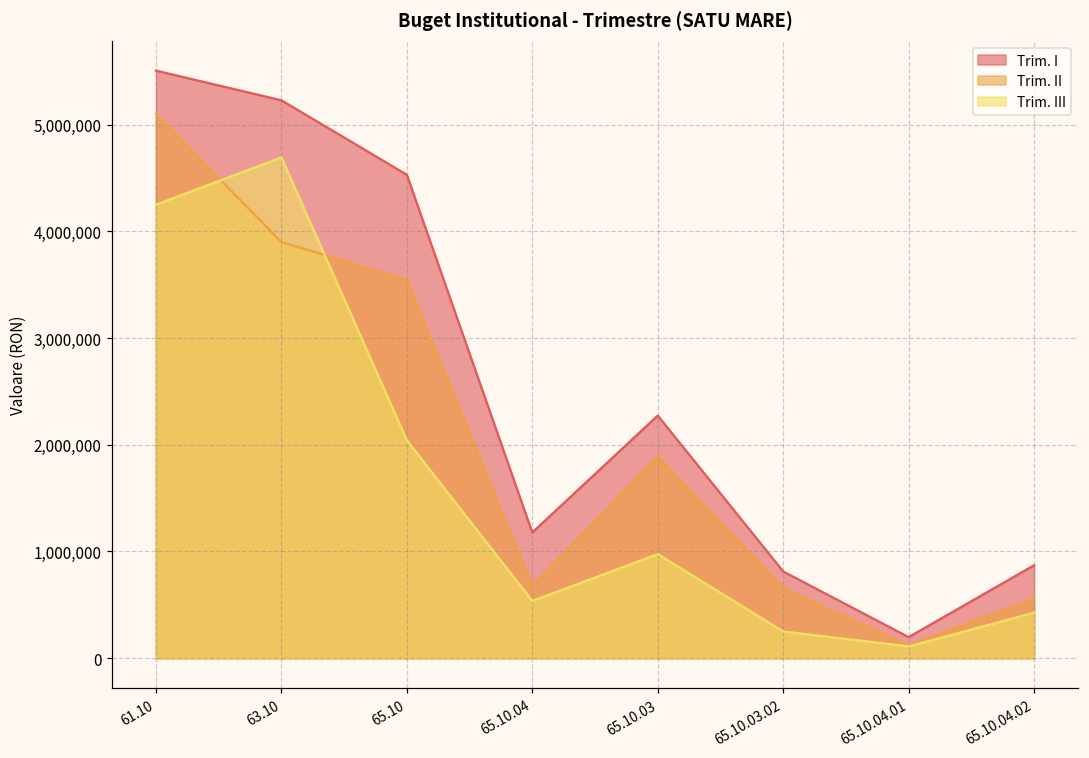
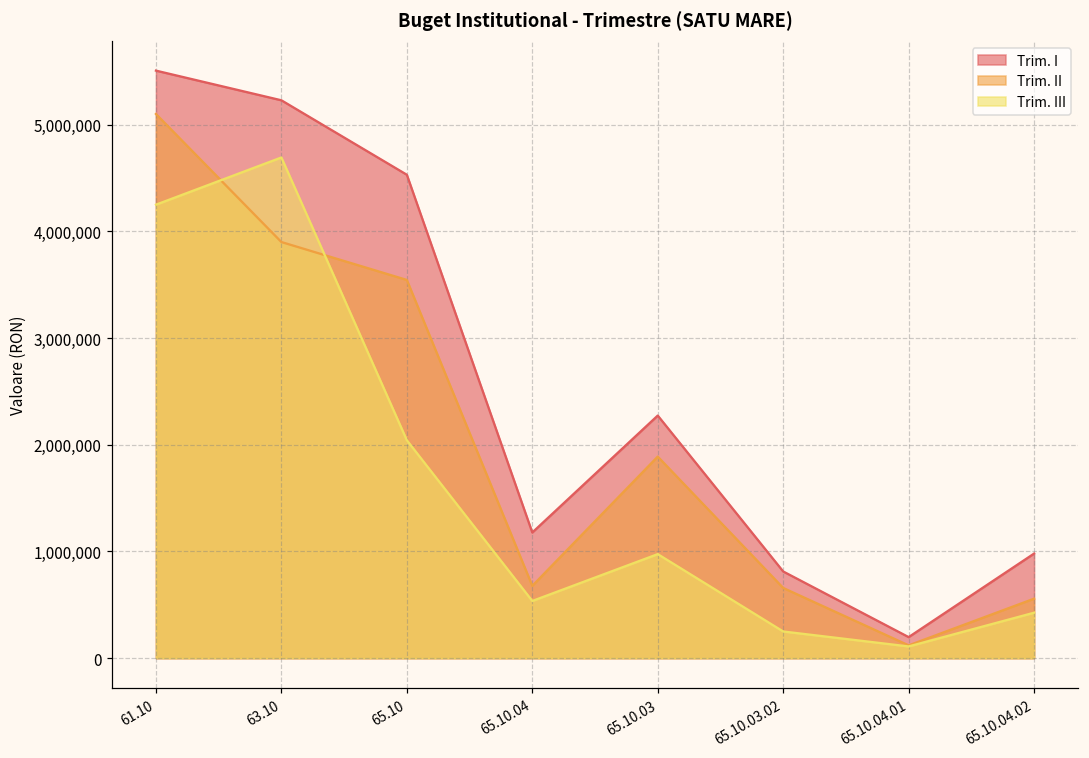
Trim. I, 65.10.04.02: 900,000 -> 1,000,000
